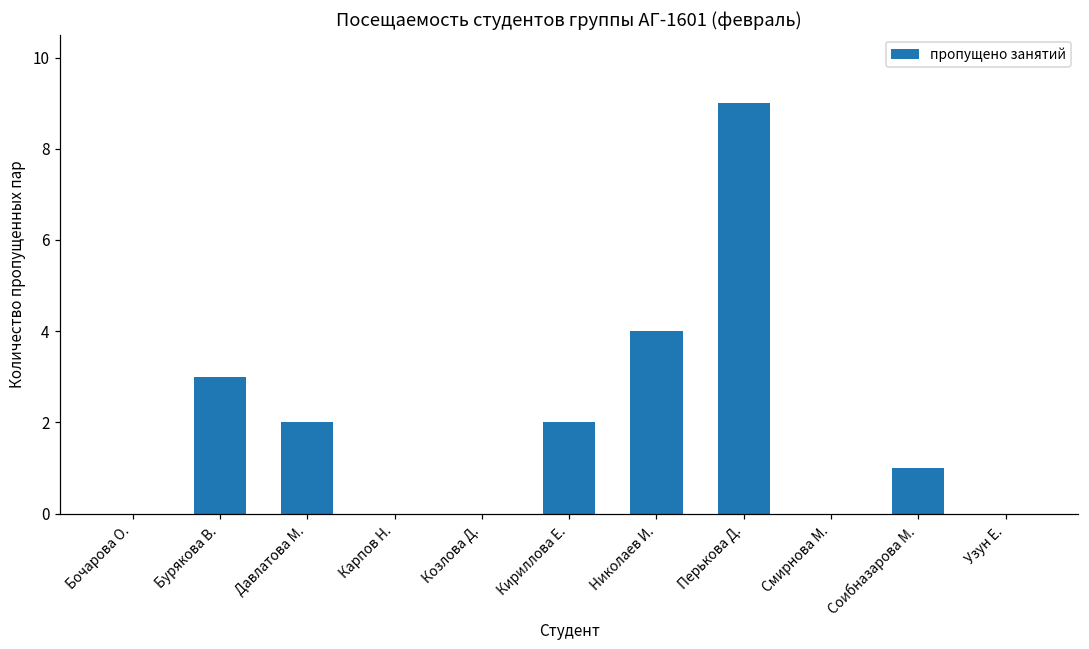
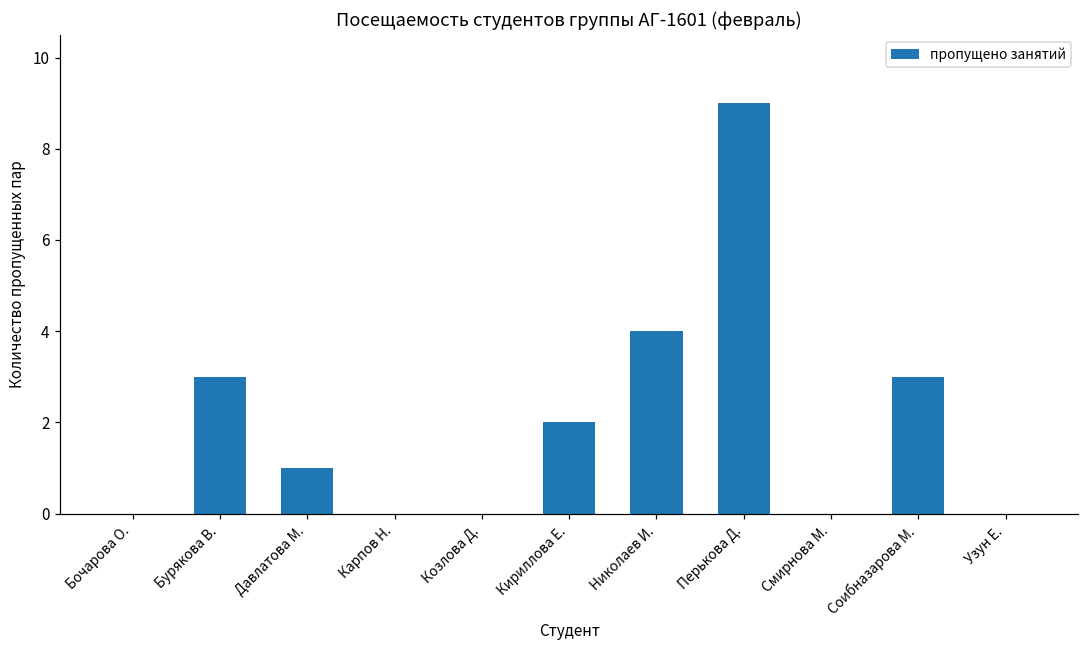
Давлатова М.: 2 -> 1
Соибназарова М.: 1 -> 3
